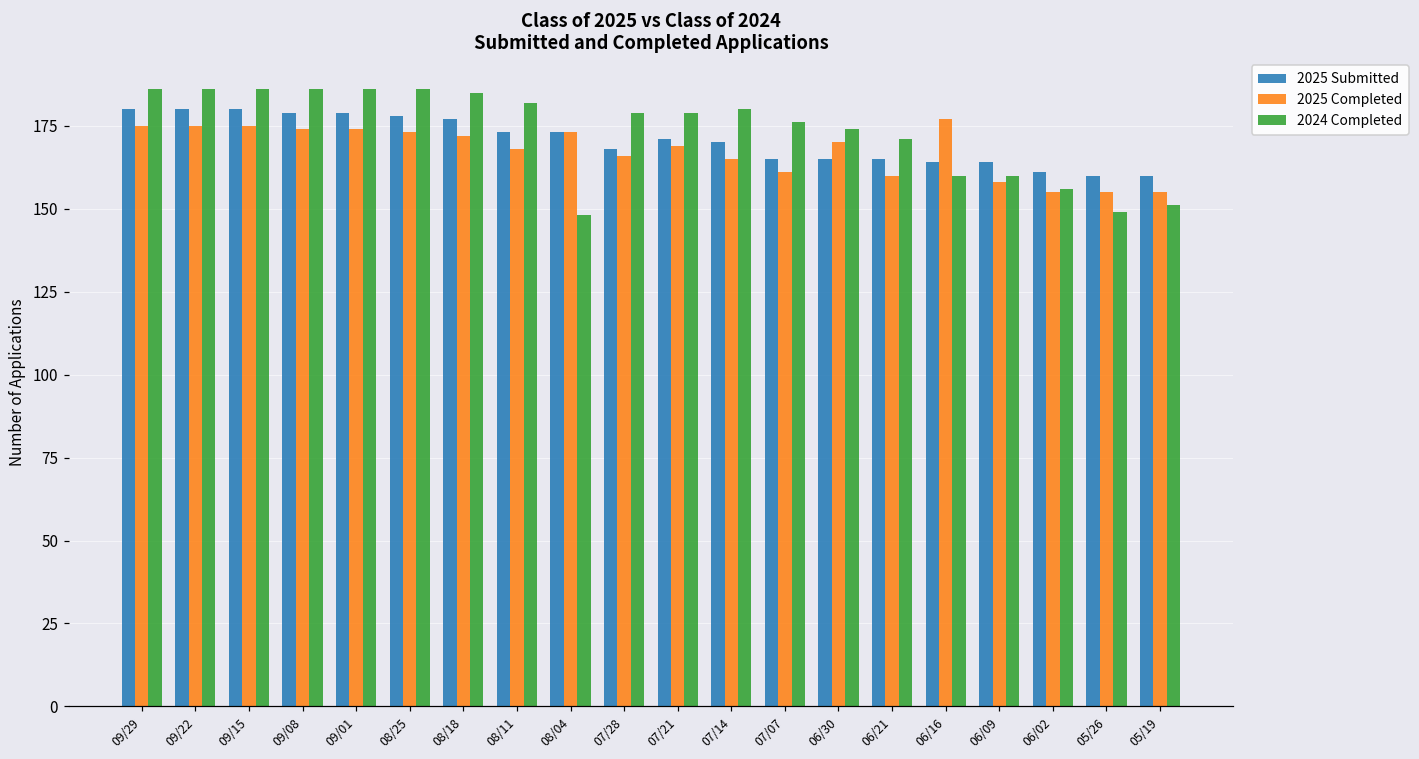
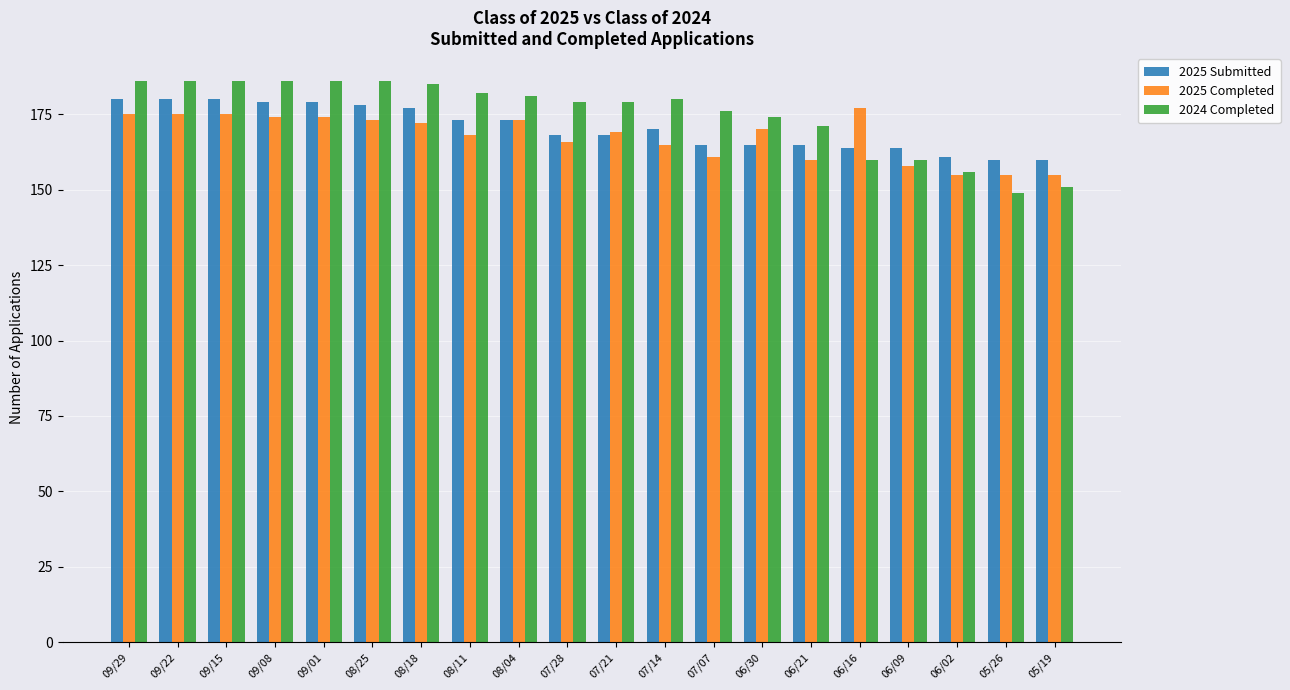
2024 Completed, 08/04: 148 -> 181
2025 Submitted, 07/21: 171 -> 168
